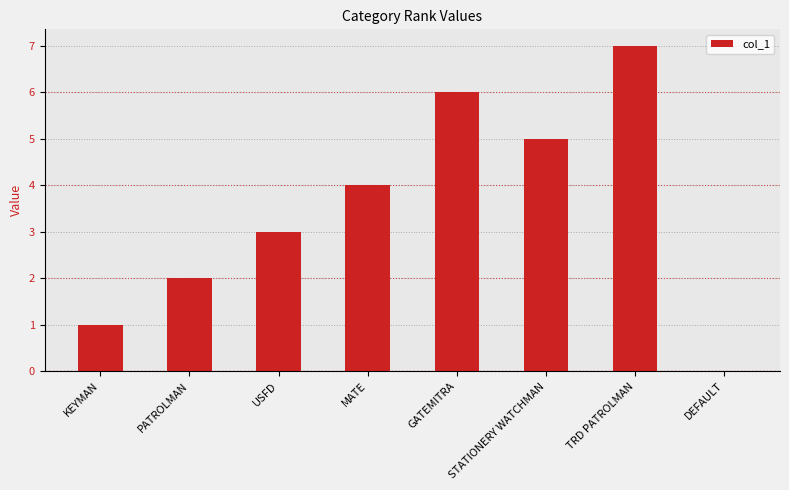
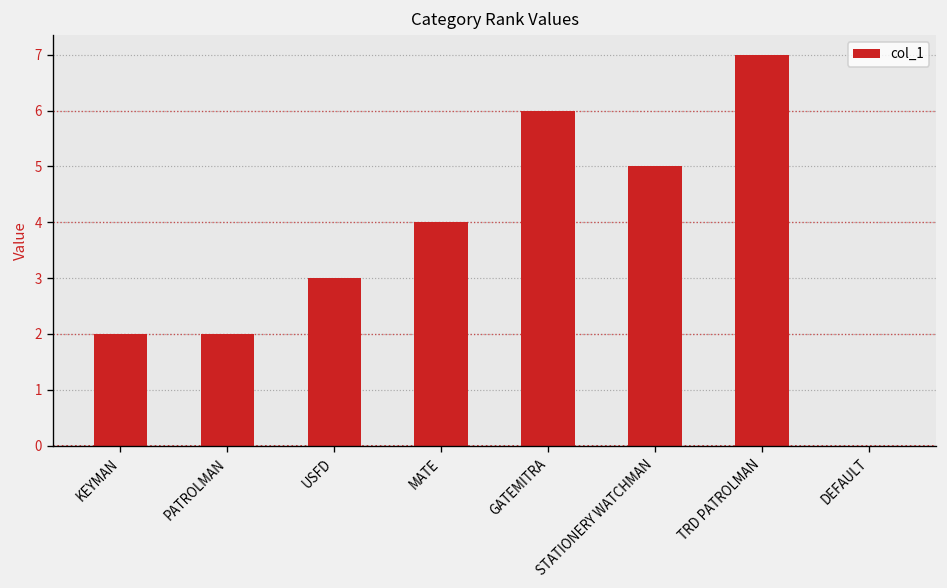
KEYMAN: 1 -> 2
